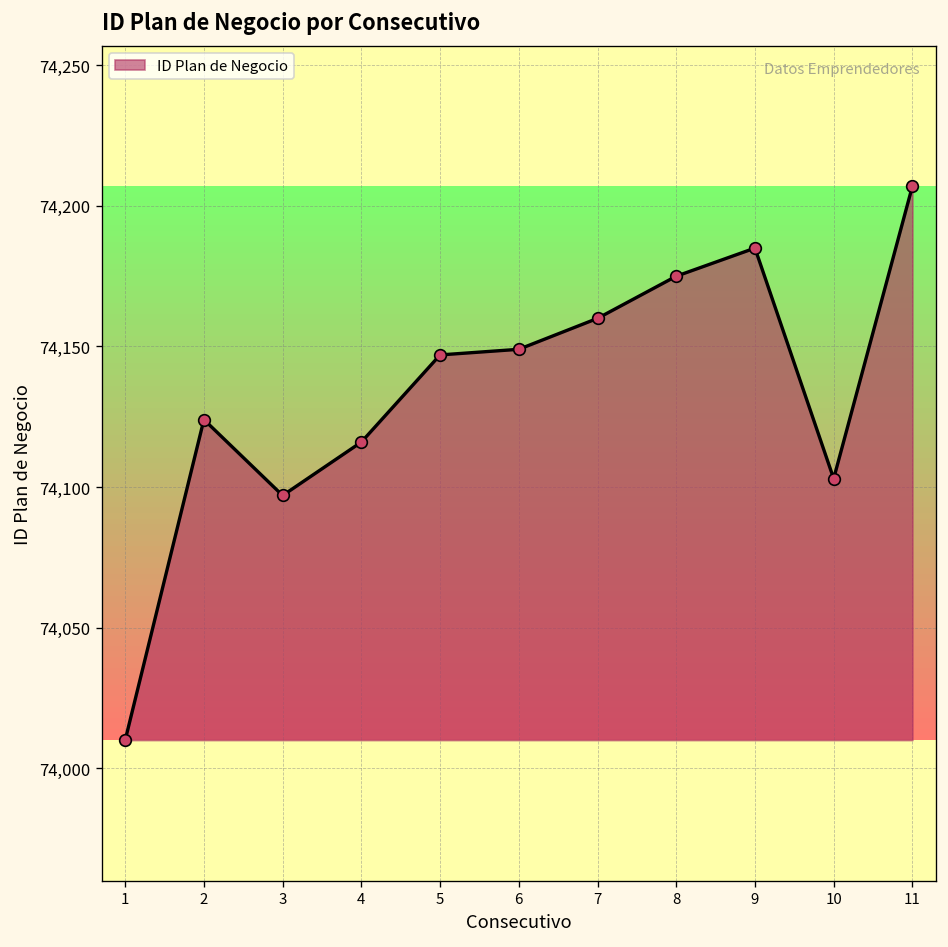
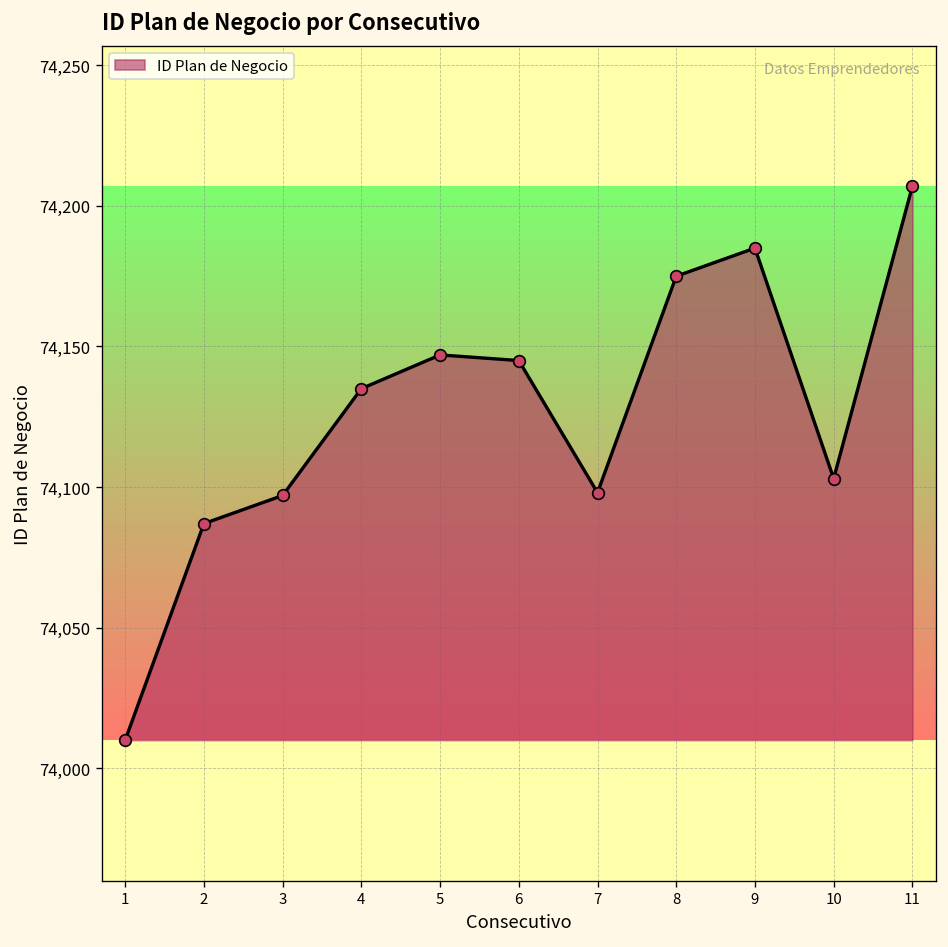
2: 74,124 -> 74,087
4: 74,116 -> 74,135
6: 74,149 -> 74,145
7: 74,160 -> 74,098
